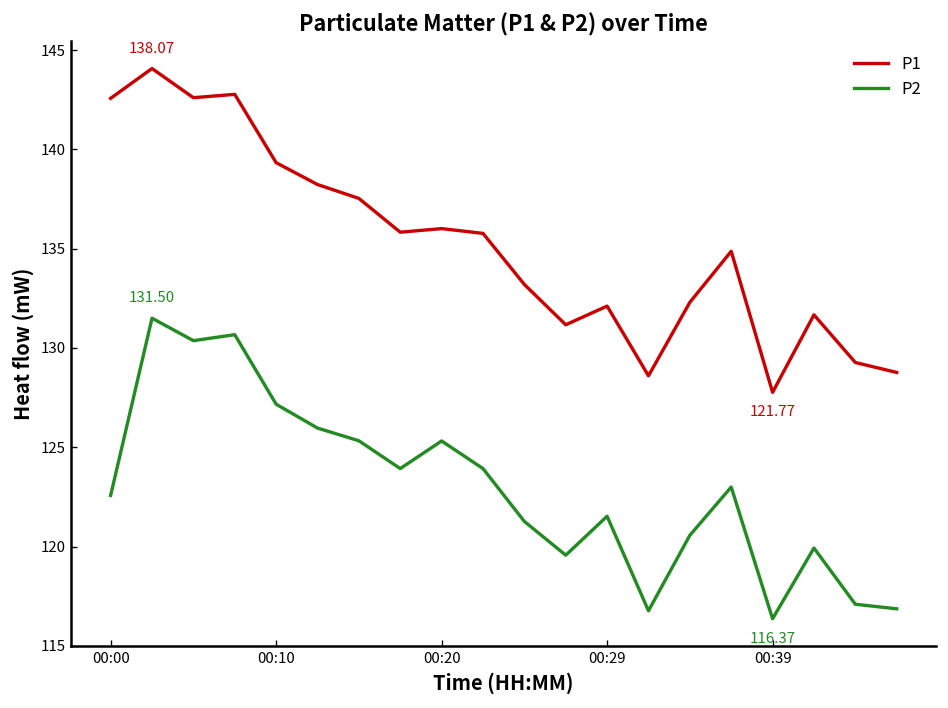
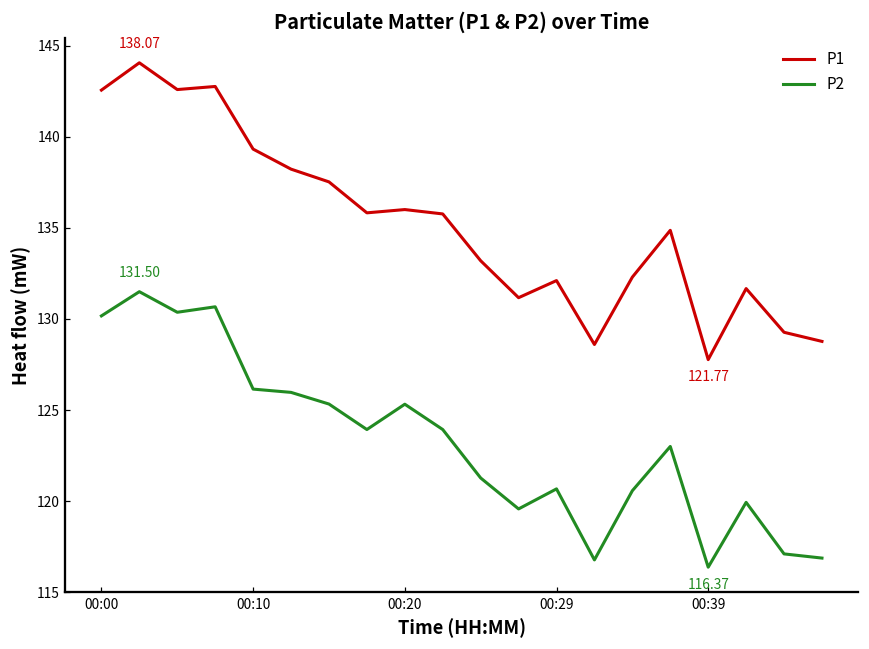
P2, 00:00: 122.6 -> 130.2
P2, 00:10: 127.2 -> 126.2
P2, 00:29: 121.5 -> 120.7
